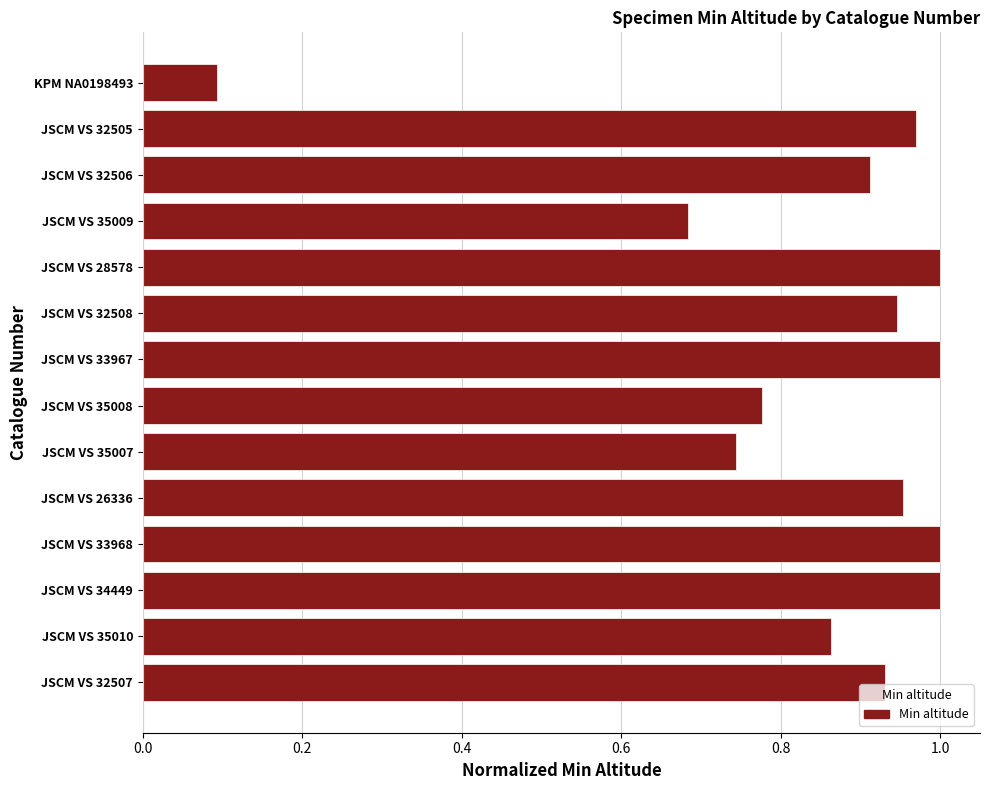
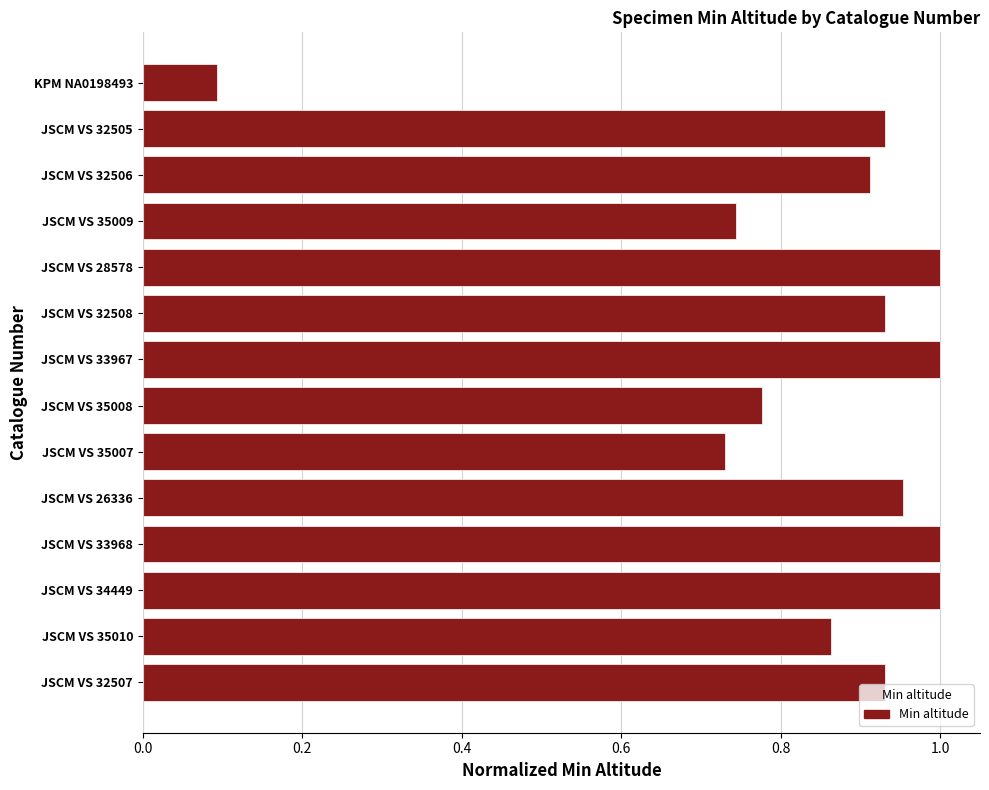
JSCM VS 32505: 0.97 -> 0.93
JSCM VS 35009: 0.68 -> 0.74
JSCM VS 32508: 0.95 -> 0.93
JSCM VS 35007: 0.74 -> 0.73
